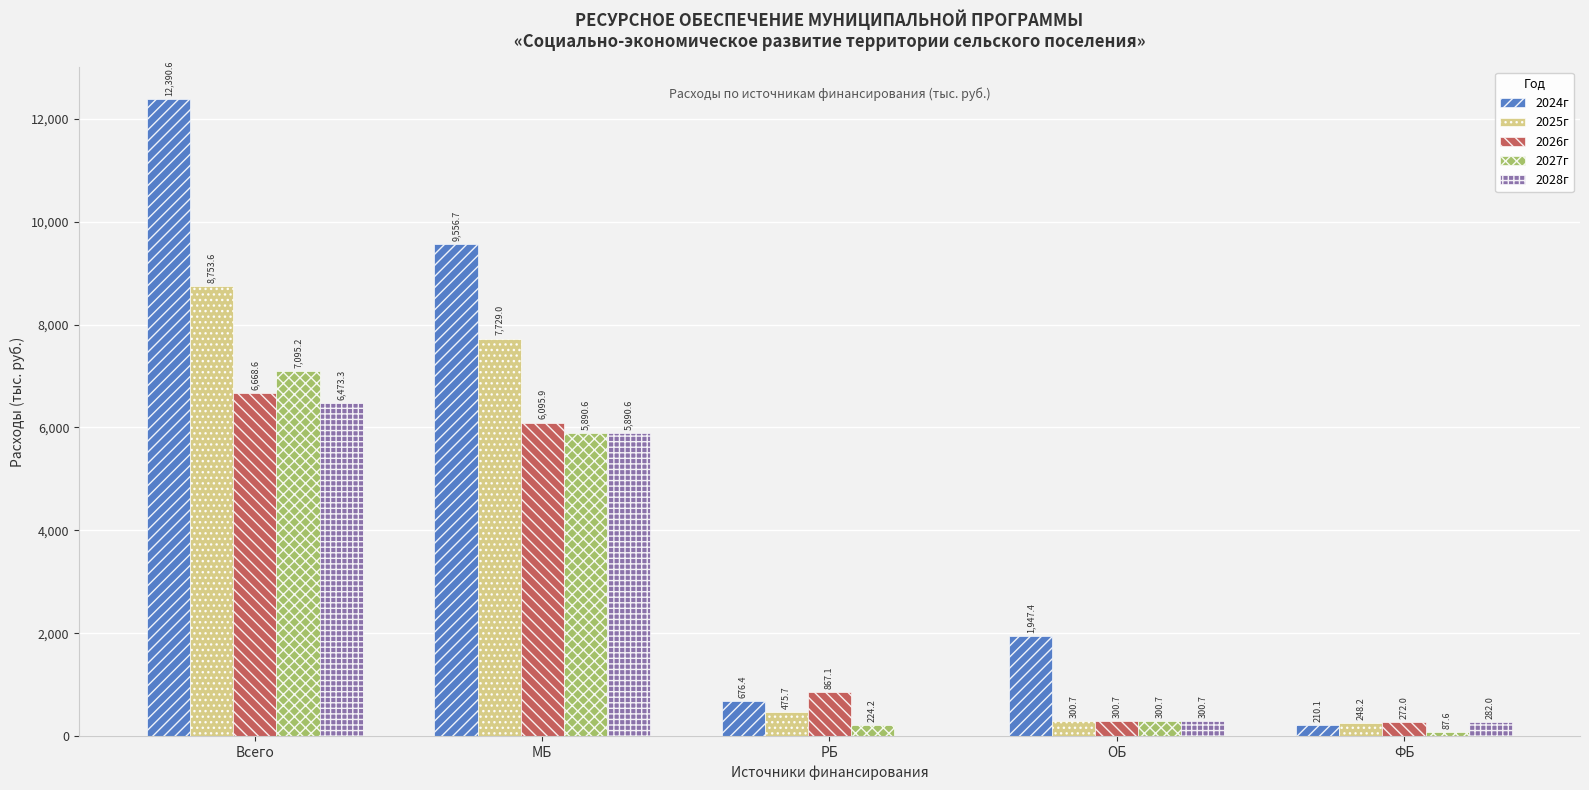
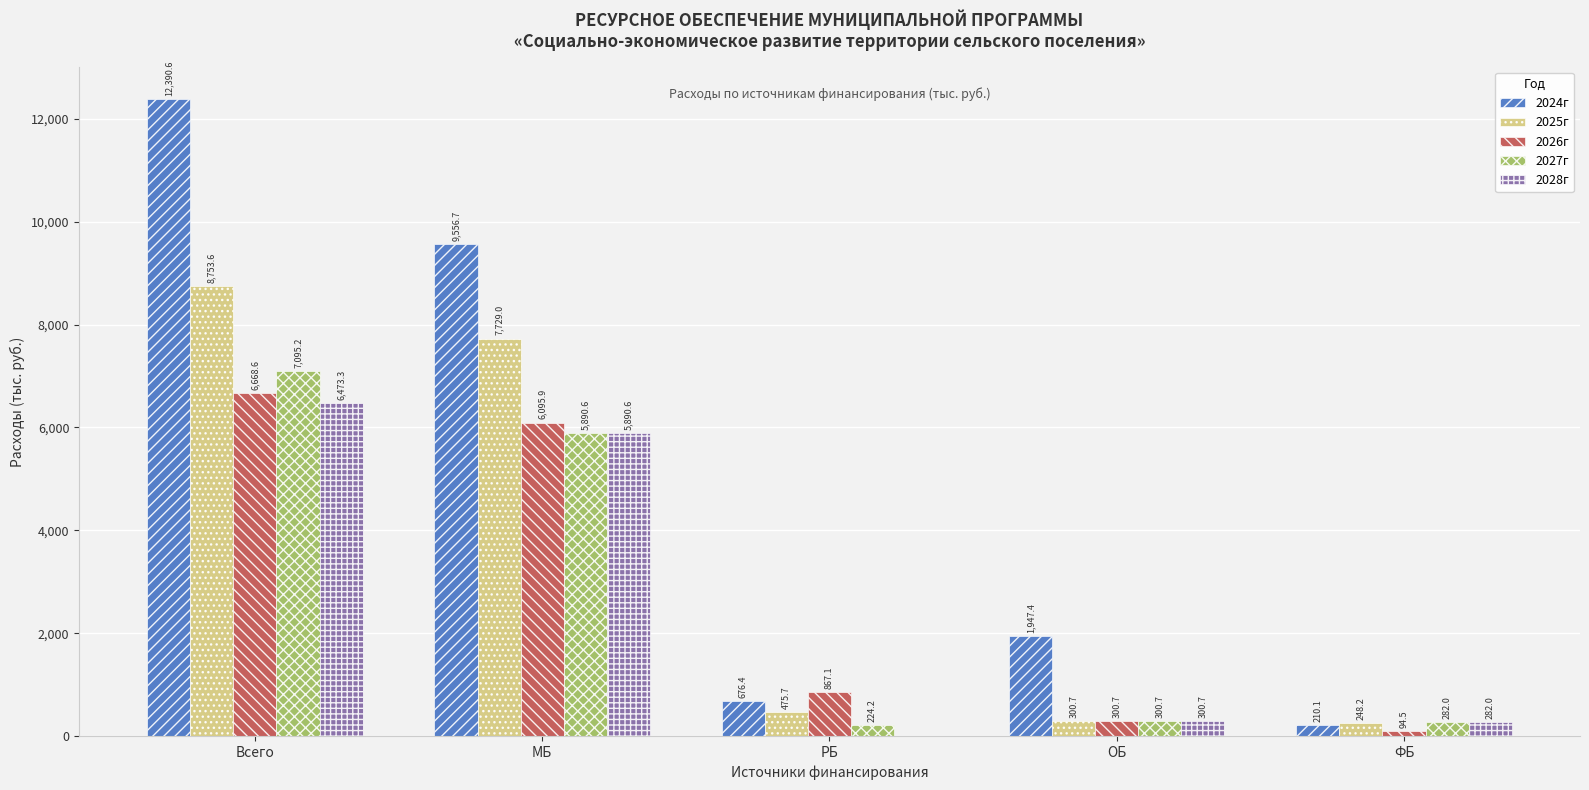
2026г, ФБ: 272.0 -> 94.5
2027г, ФБ: 87.6 -> 282.0
